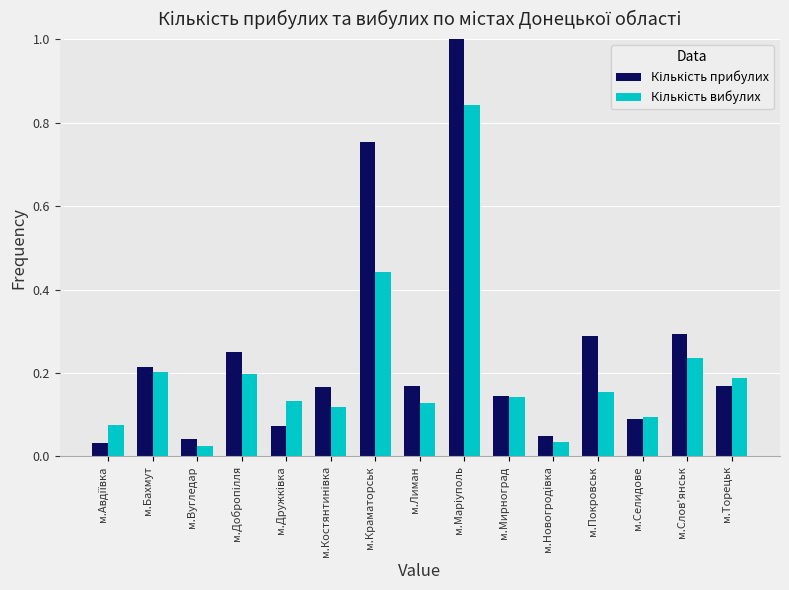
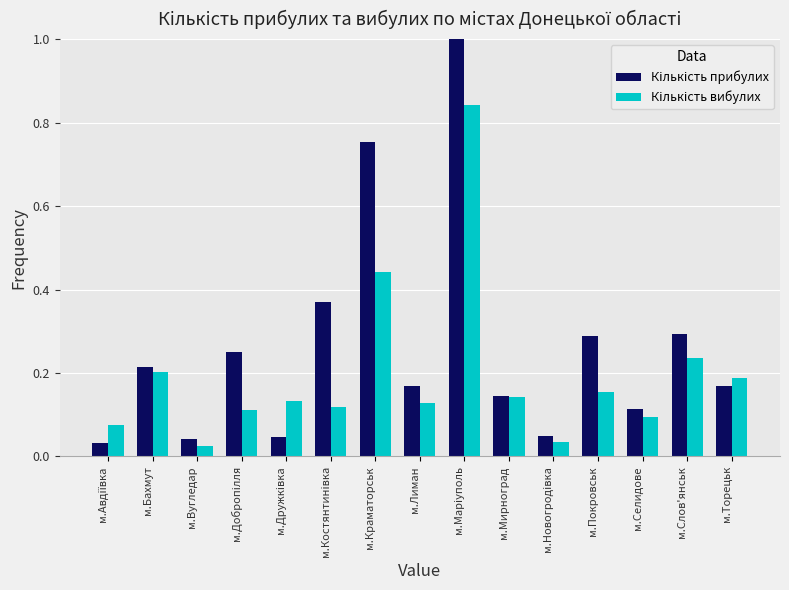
Кількість вибулих, м.Добропілля: 0.20 -> 0.11
Кількість прибулих, м.Дружківка: 0.07 -> 0.05
Кількість прибулих, м.Костянтинівка: 0.17 -> 0.37
Кількість прибулих, м.Селидове: 0.09 -> 0.11
